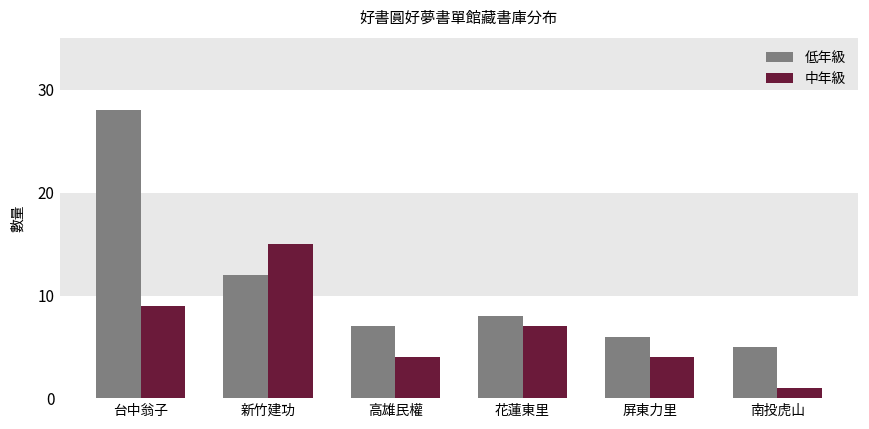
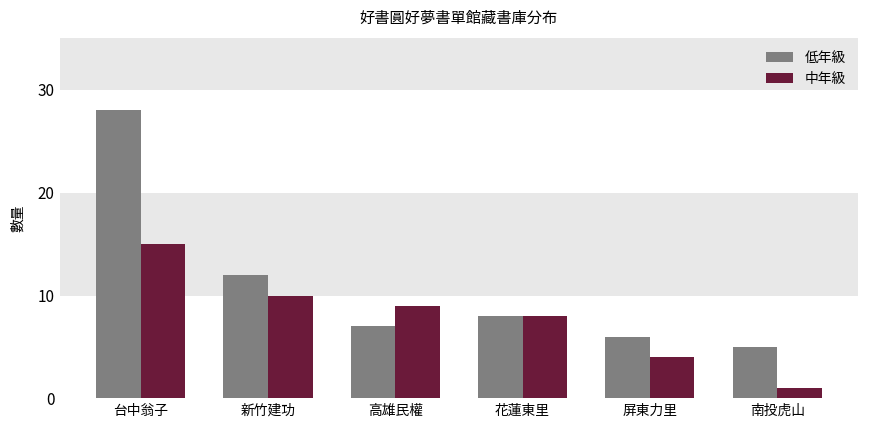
中年級, 台中翁子: 9 -> 15
中年級, 新竹建功: 15 -> 10
中年級, 高雄民權: 4 -> 9
中年級, 花蓮東里: 7 -> 8
